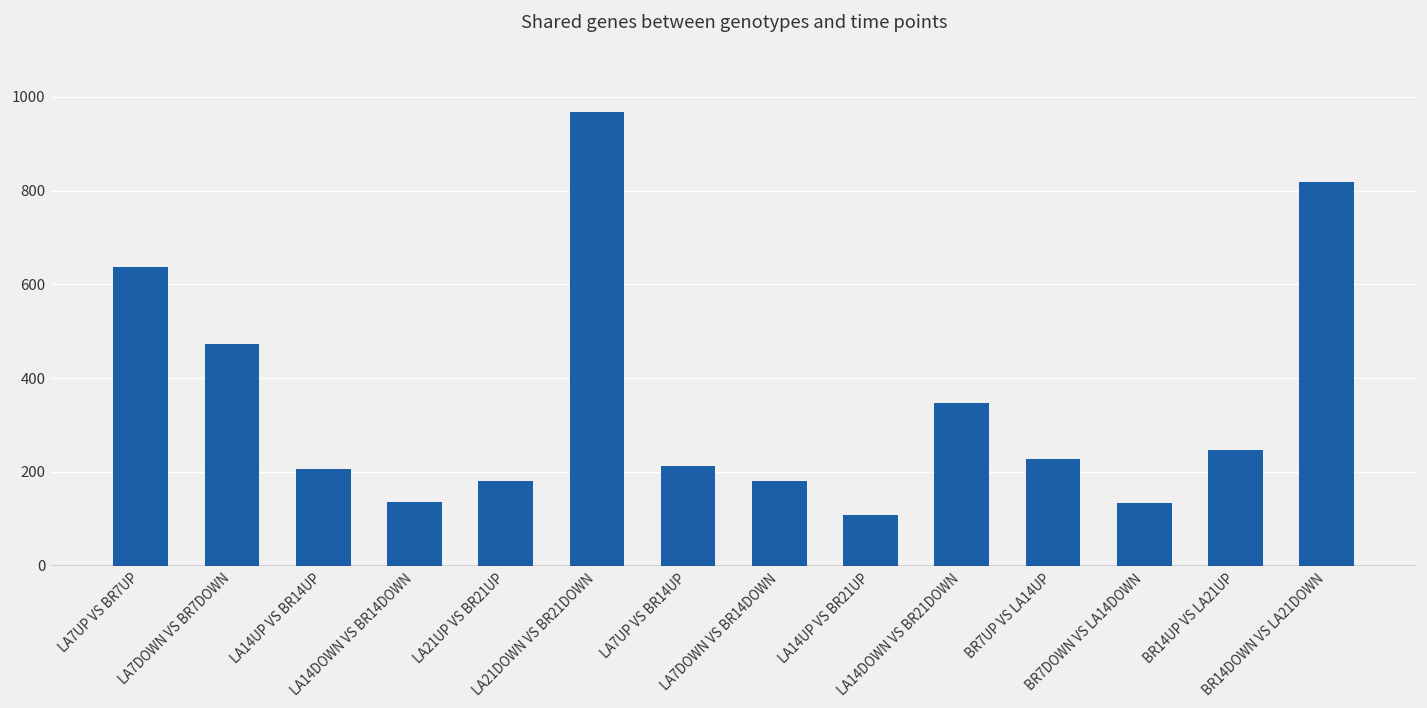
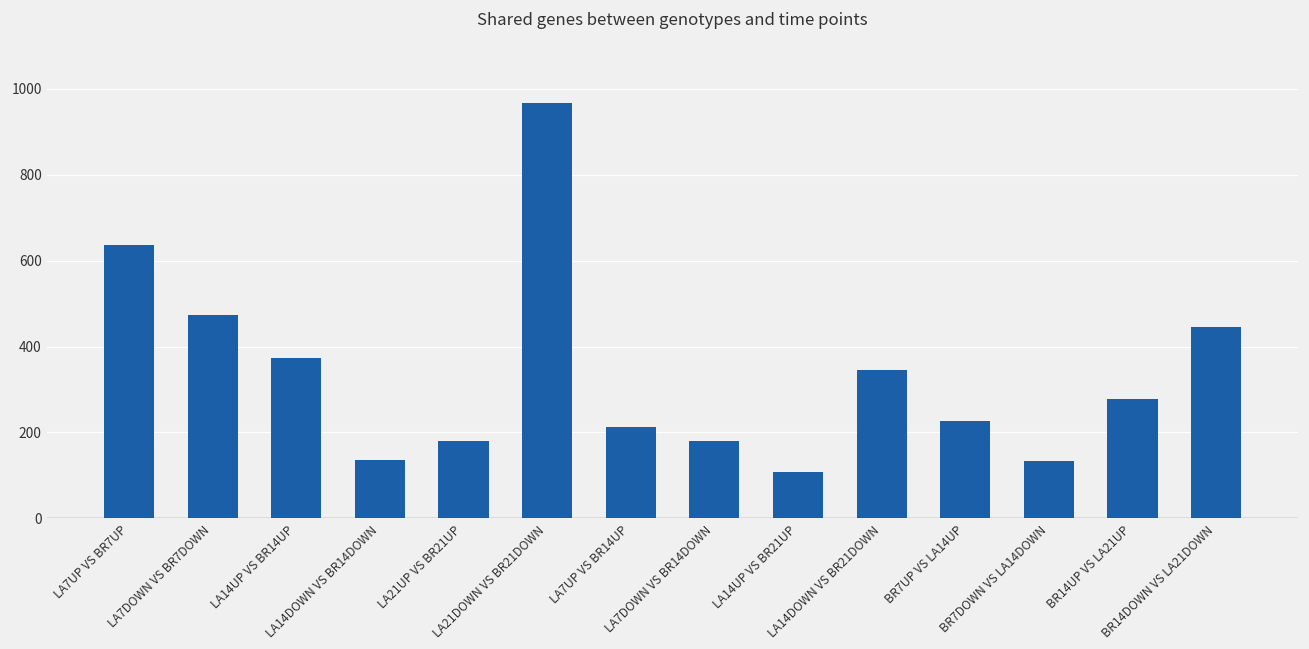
LA14UP VS BR14UP: 210 -> 370
BR14UP VS LA21UP: 250 -> 280
BR14DOWN VS LA21DOWN: 820 -> 450
